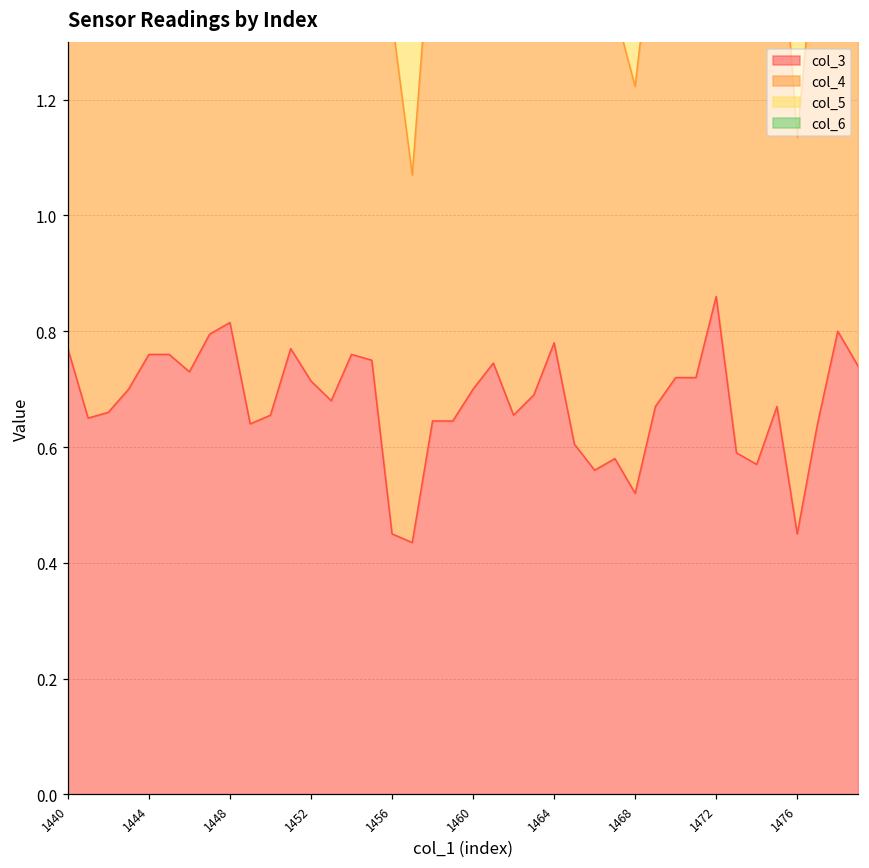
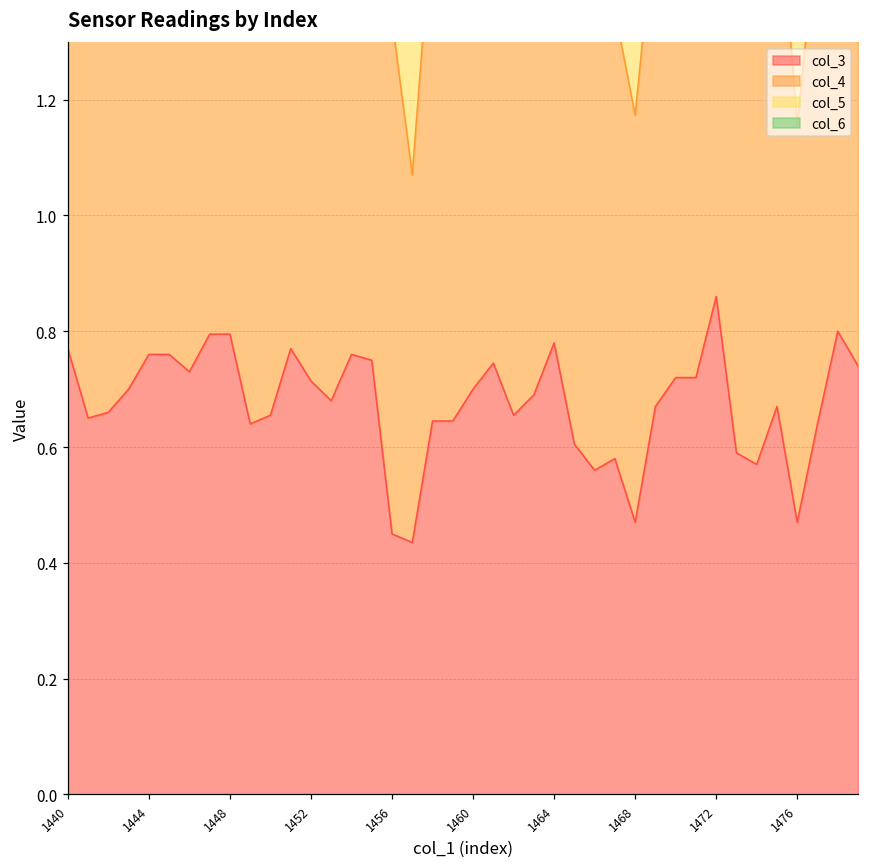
col_3, 1448: 0.82 -> 0.80
col_3, 1468: 0.52 -> 0.47
col_3, 1476: 0.45 -> 0.47
